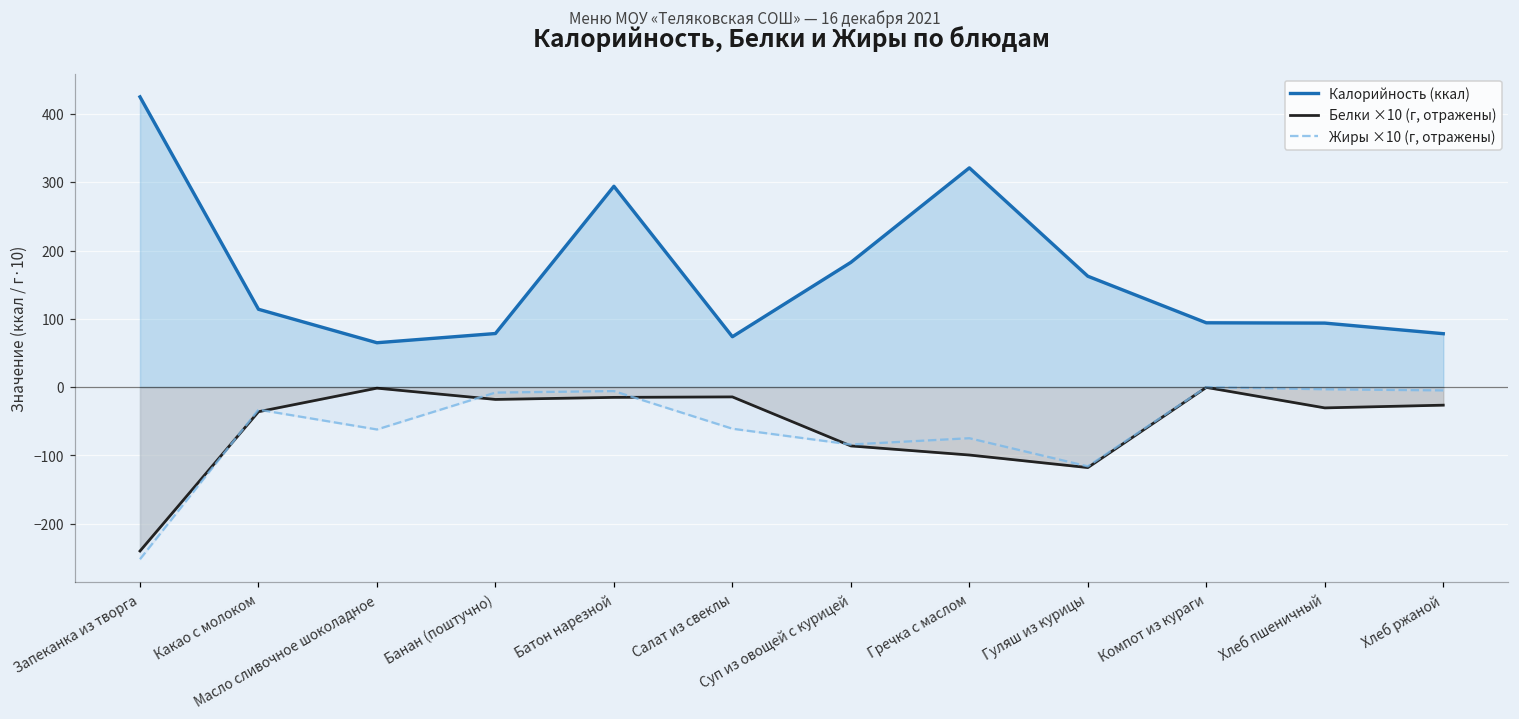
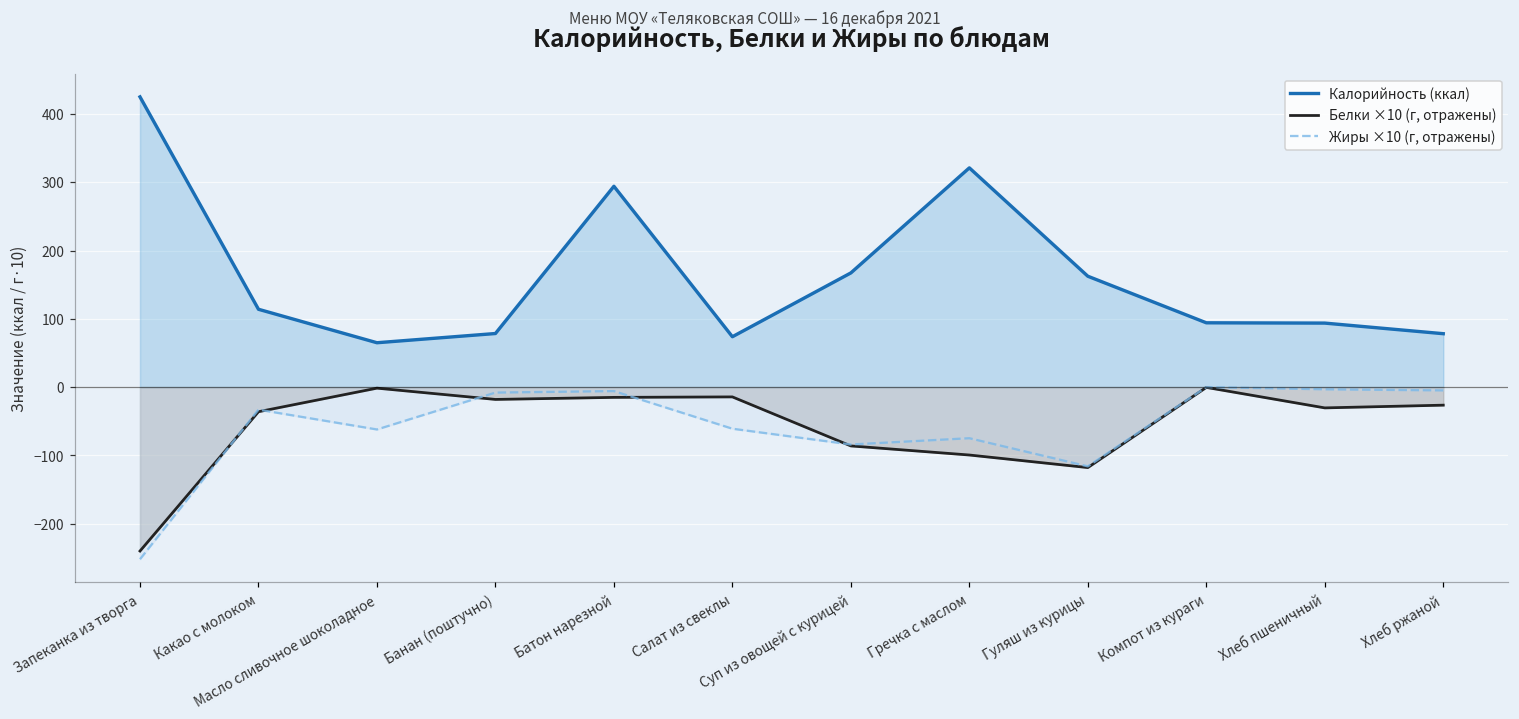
Калорийность (ккал), Суп из овощей с курицей: 180 -> 170
